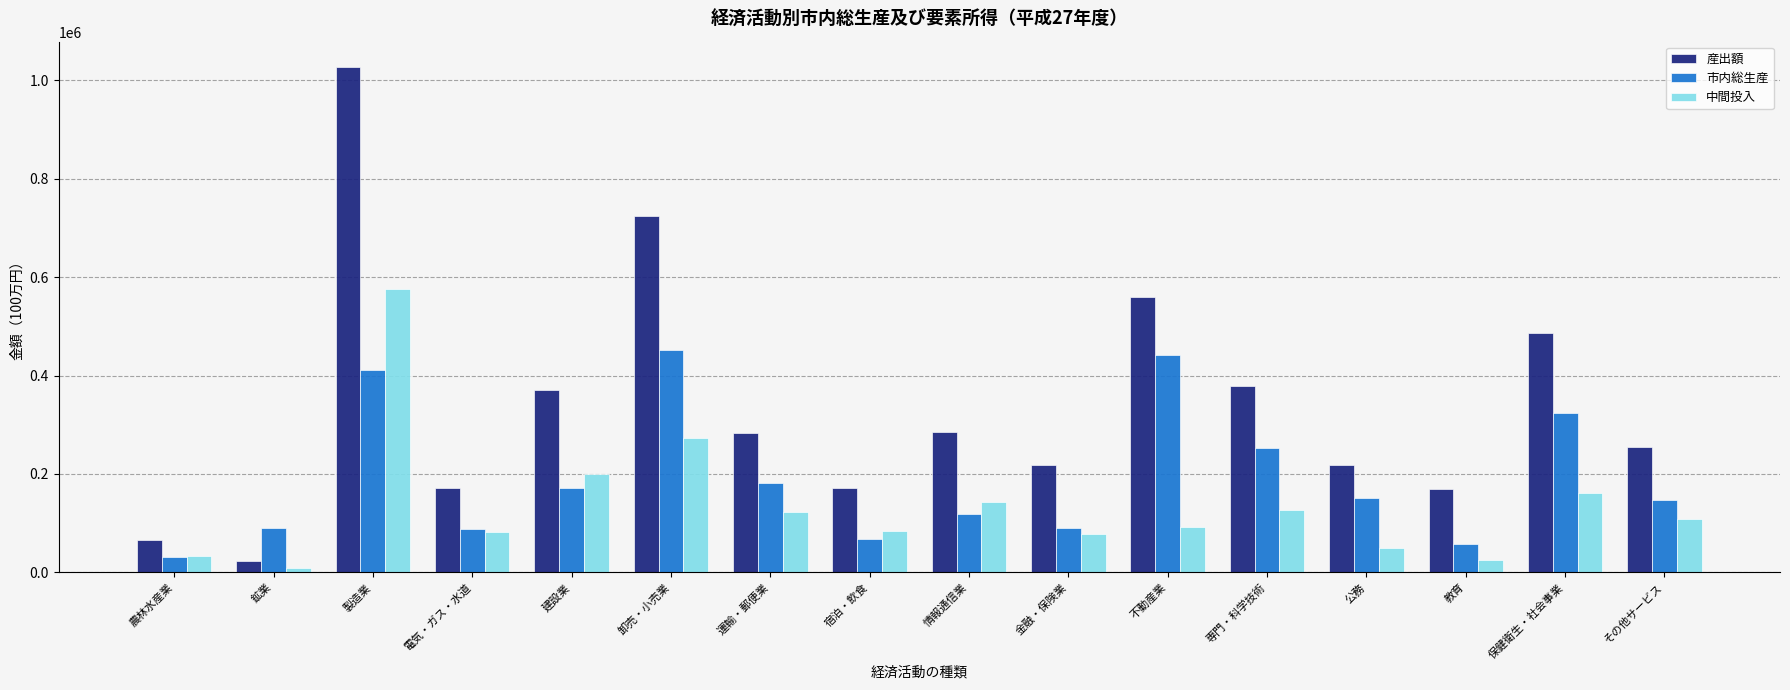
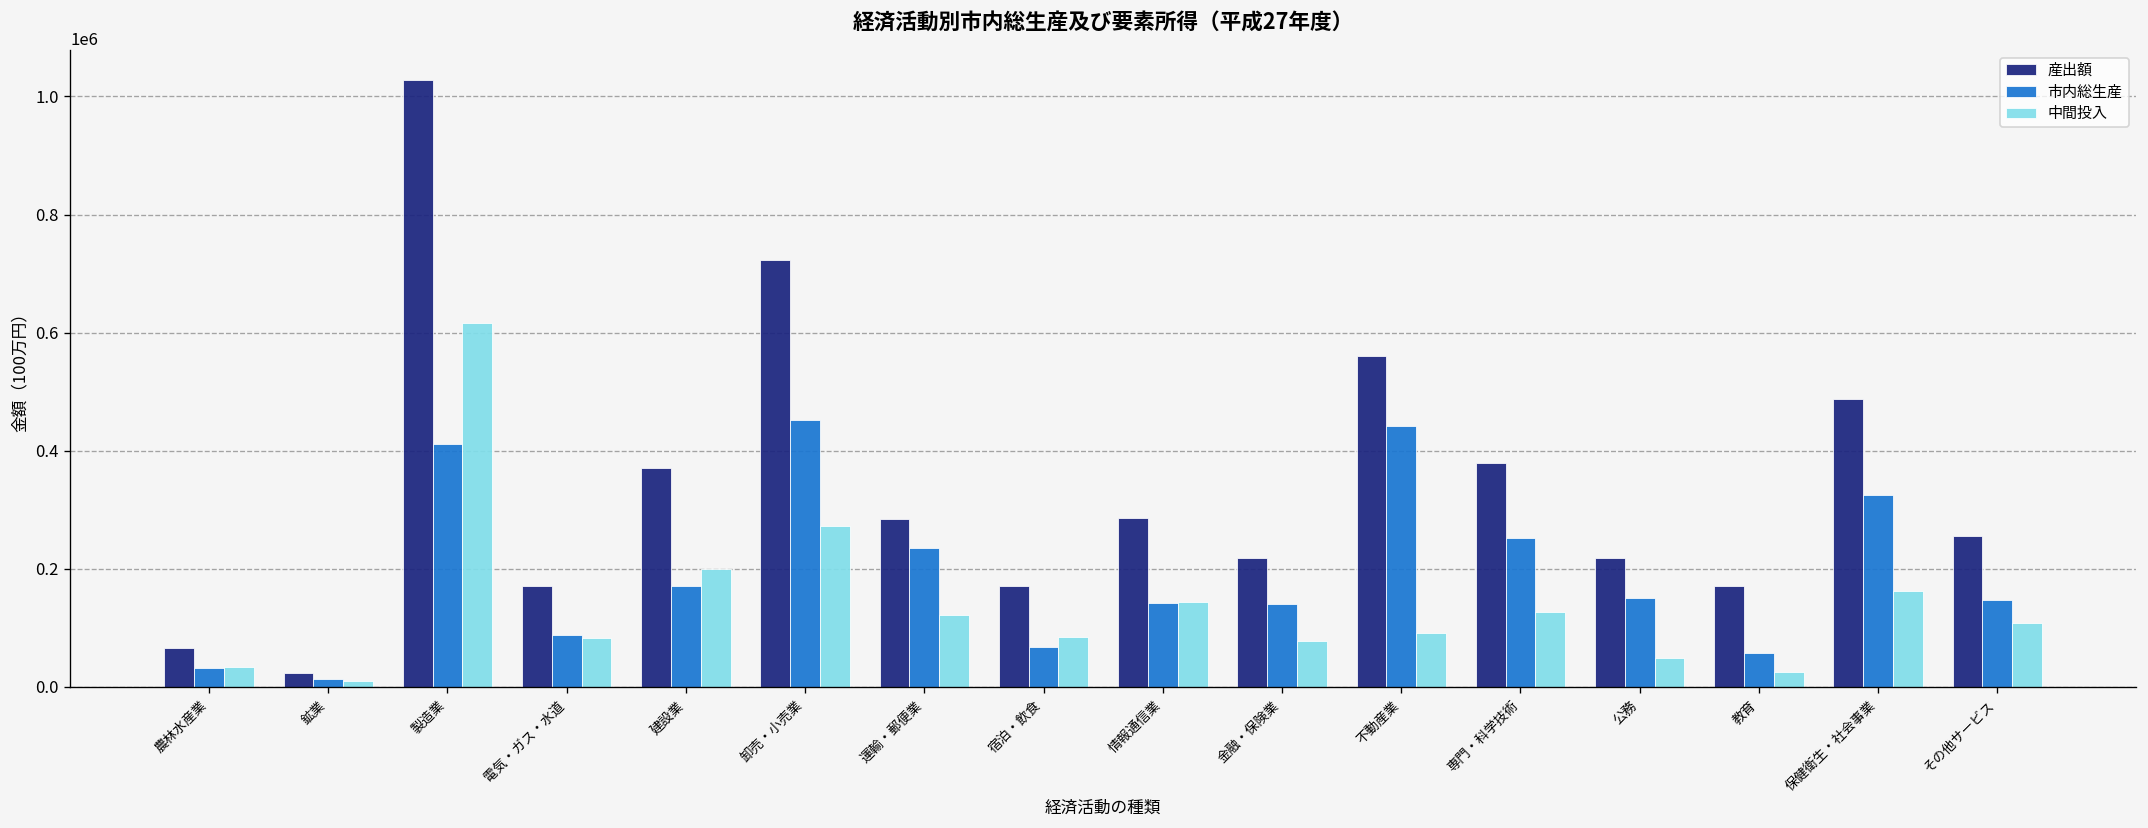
市内総生産, 鉱業: 90000 -> 10000
中間投入, 製造業: 580000 -> 620000
市内総生産, 運輸・郵便業: 180000 -> 230000
市内総生産, 情報通信業: 120000 -> 140000
市内総生産, 金融・保険業: 90000 -> 140000
